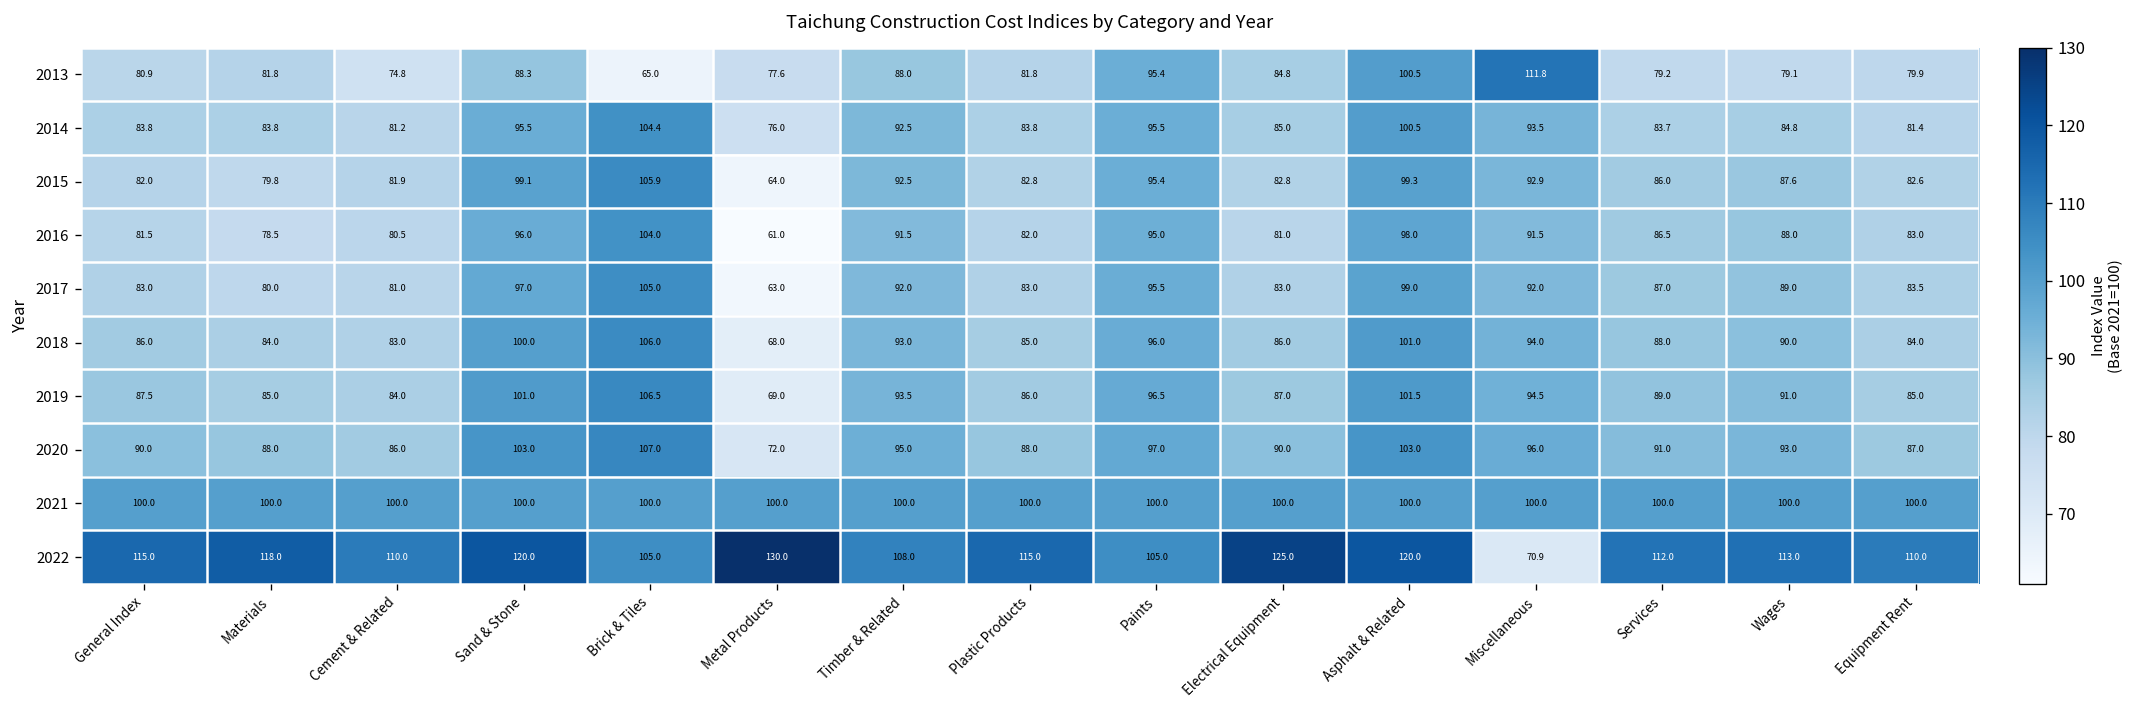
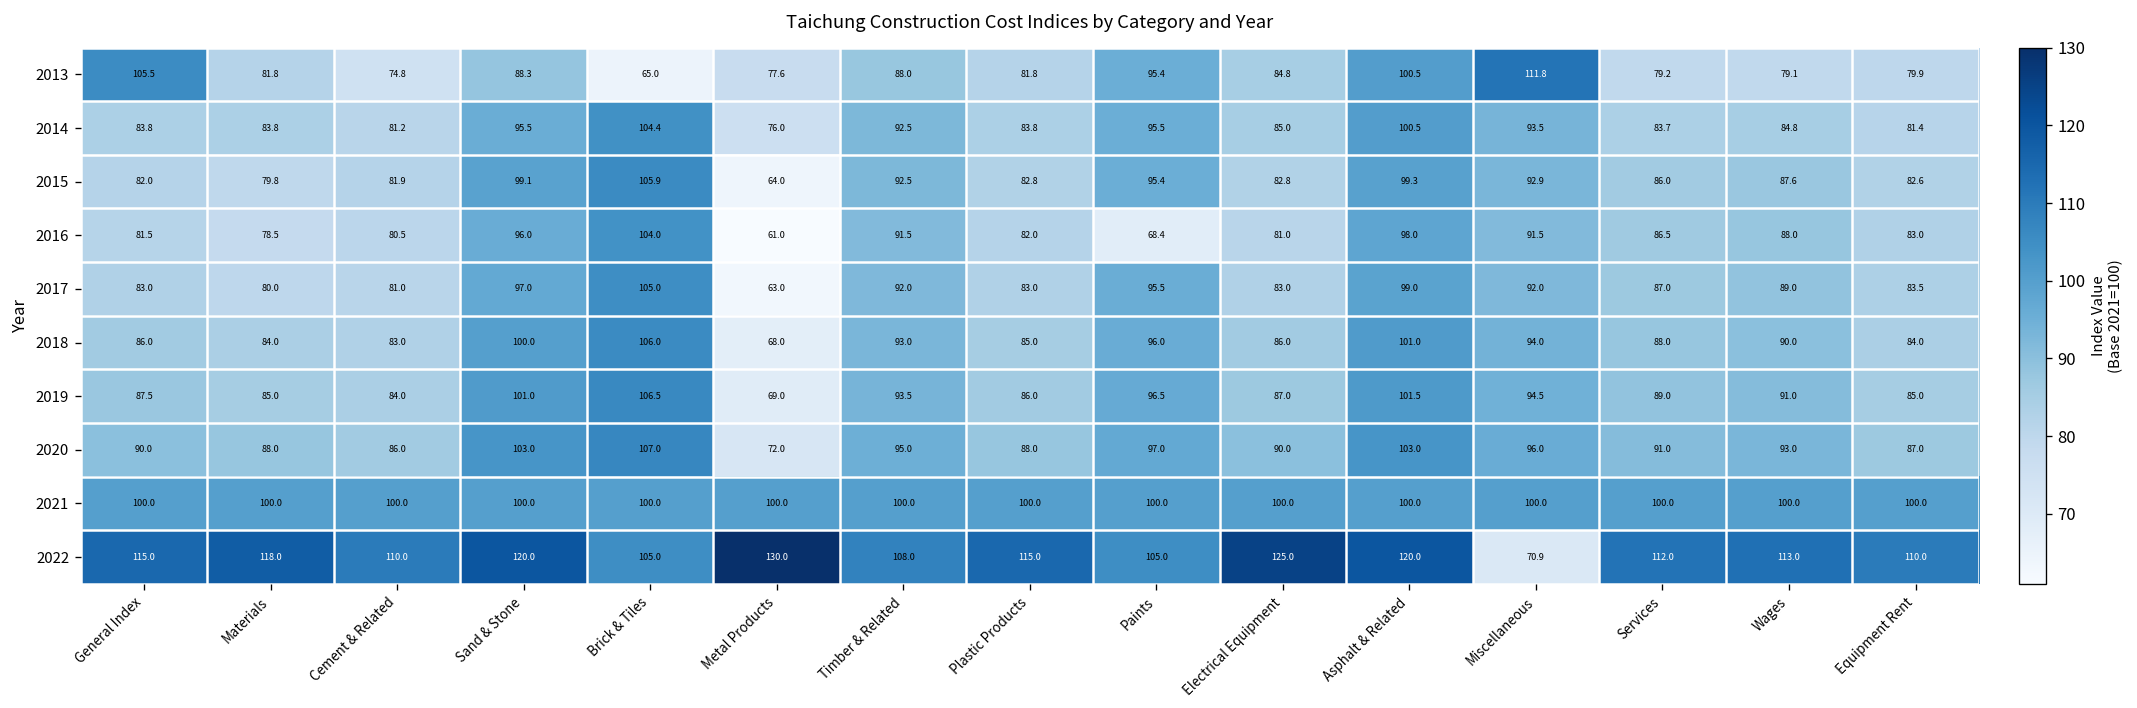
2013, General Index: 80.9 -> 105.5
2016, Paints: 95.0 -> 68.4
